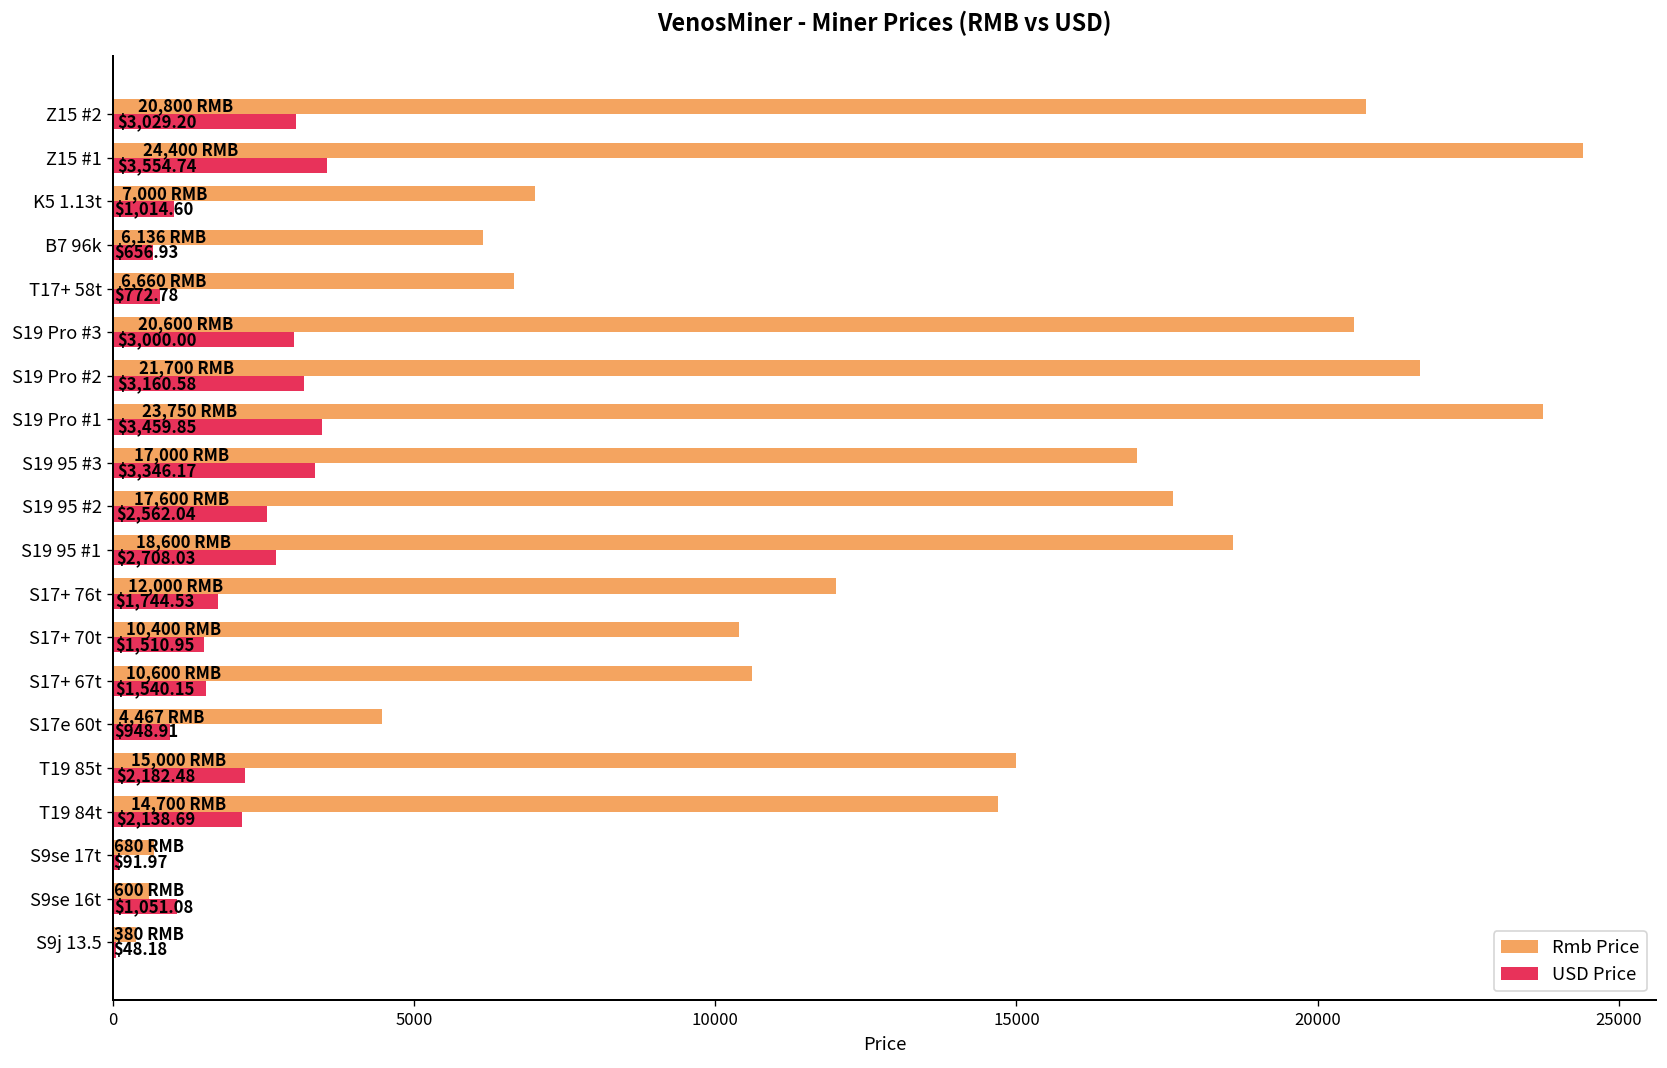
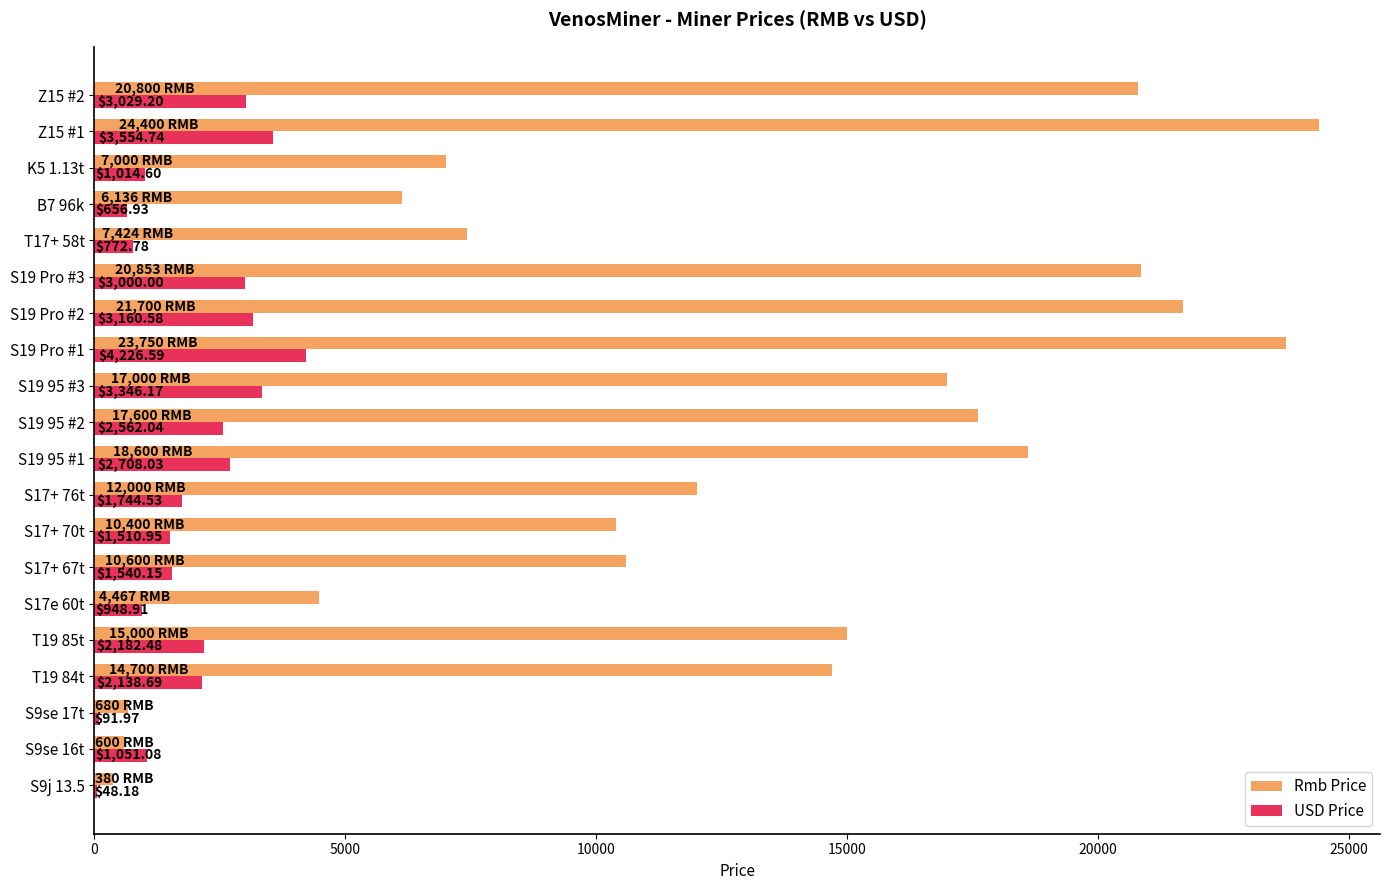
Rmb Price, T17+ 58t: 6,660 -> 7,424
Rmb Price, S19 Pro #3: 20,600 -> 20,853
USD Price, S19 Pro #1: $3,459.85 -> $4,226.59
